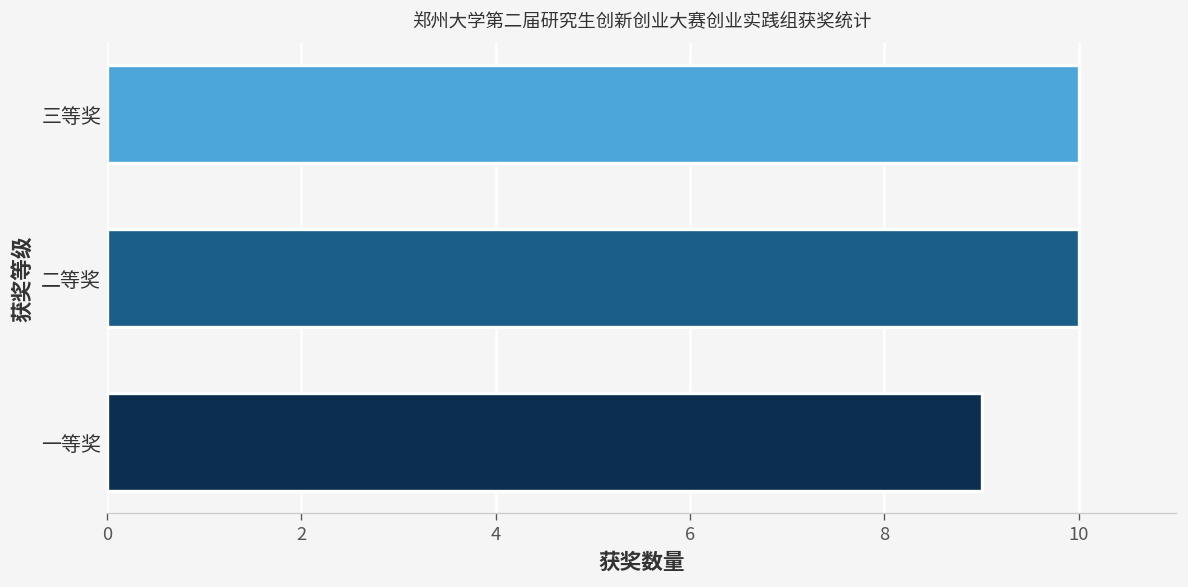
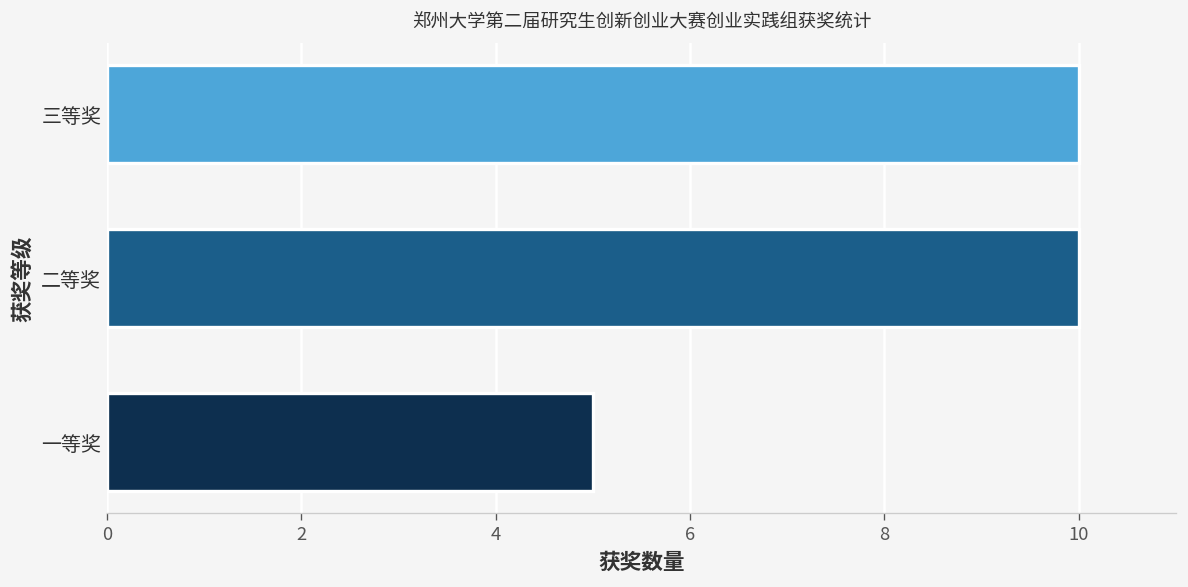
一等奖: 9 -> 5
